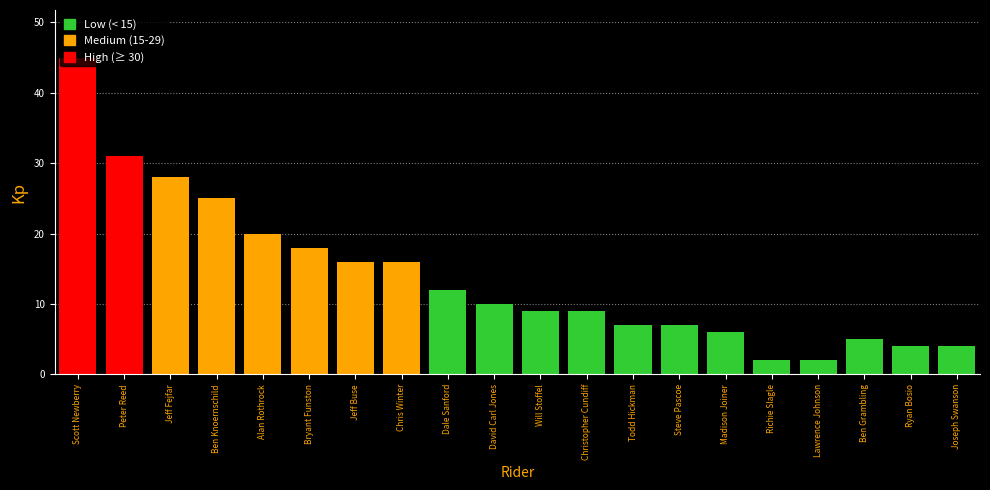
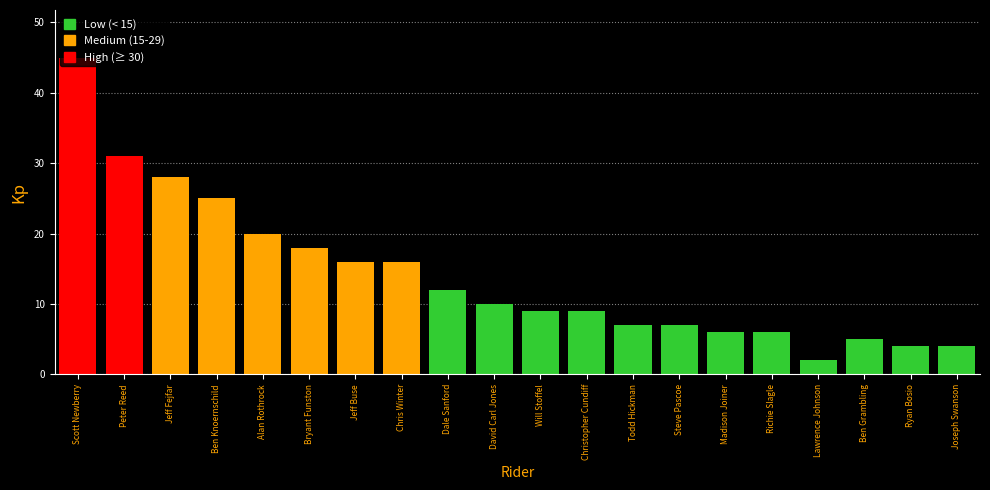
Richie Slagle: 2 -> 6
